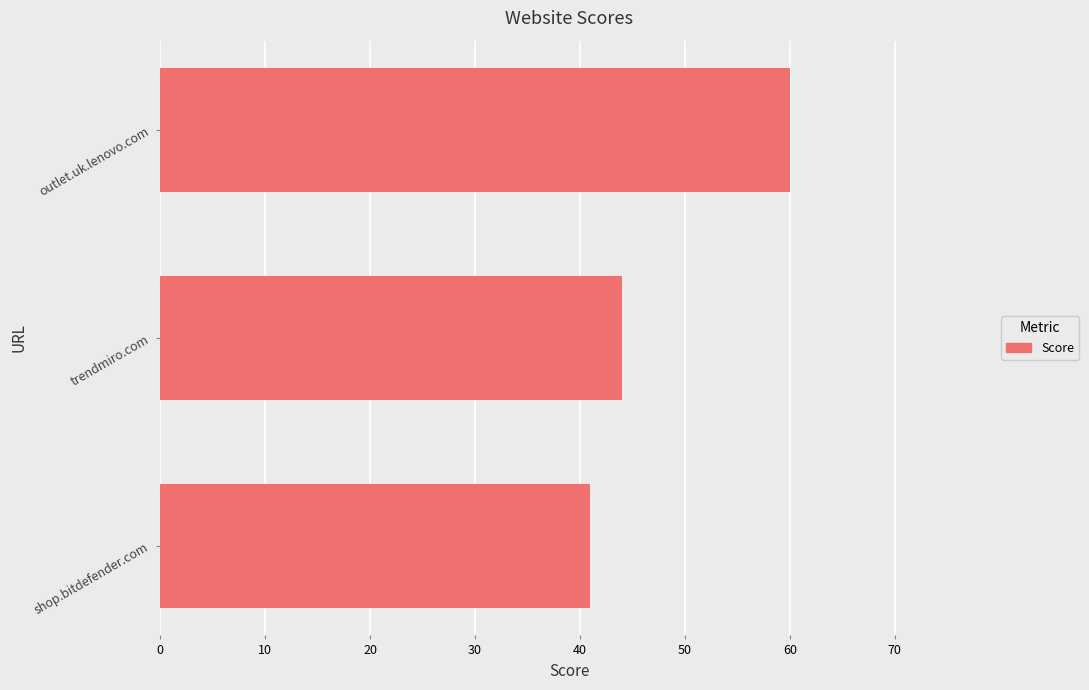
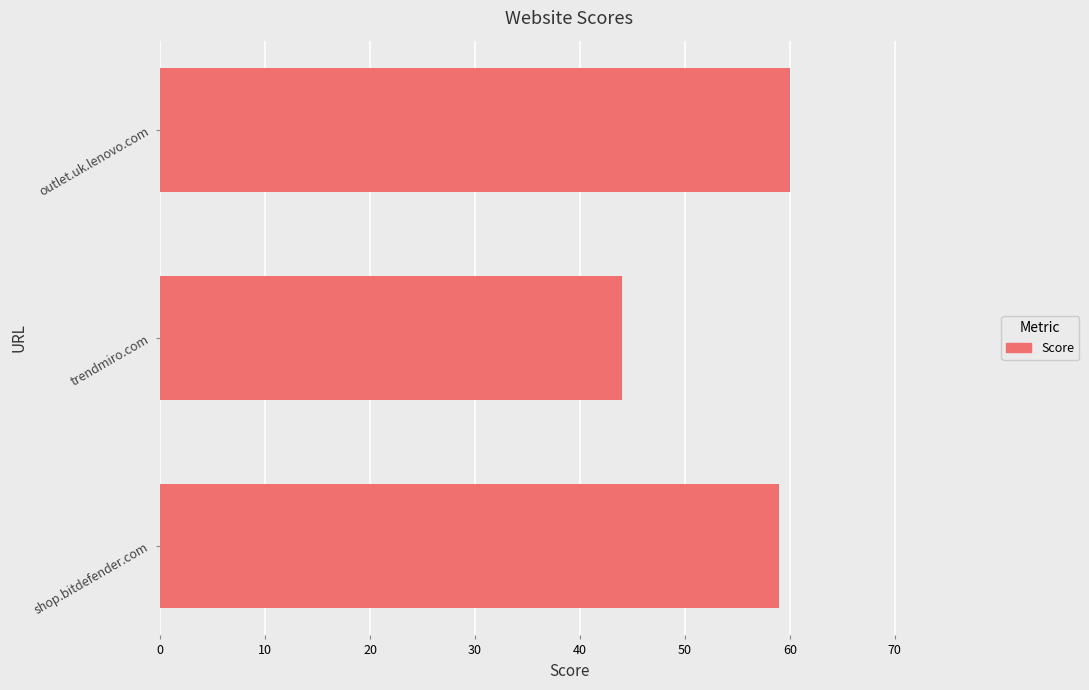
shop.bitdefender.com: 41 -> 59
